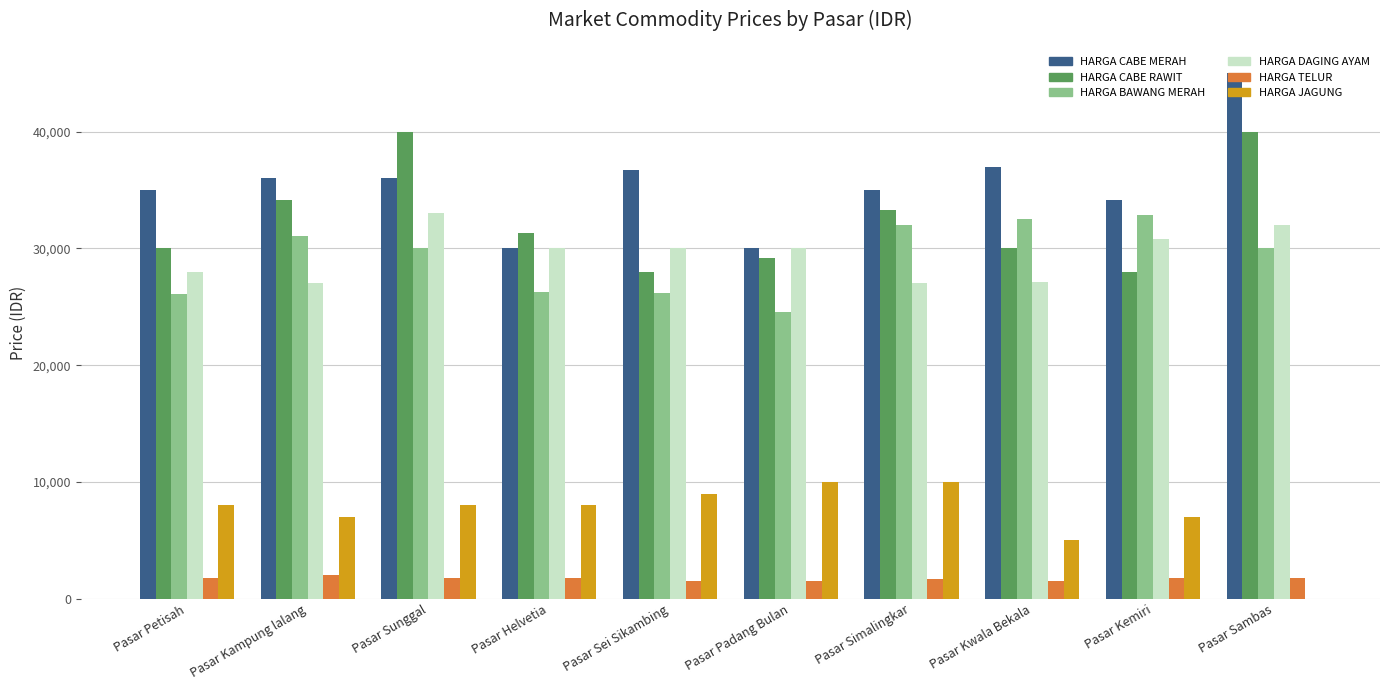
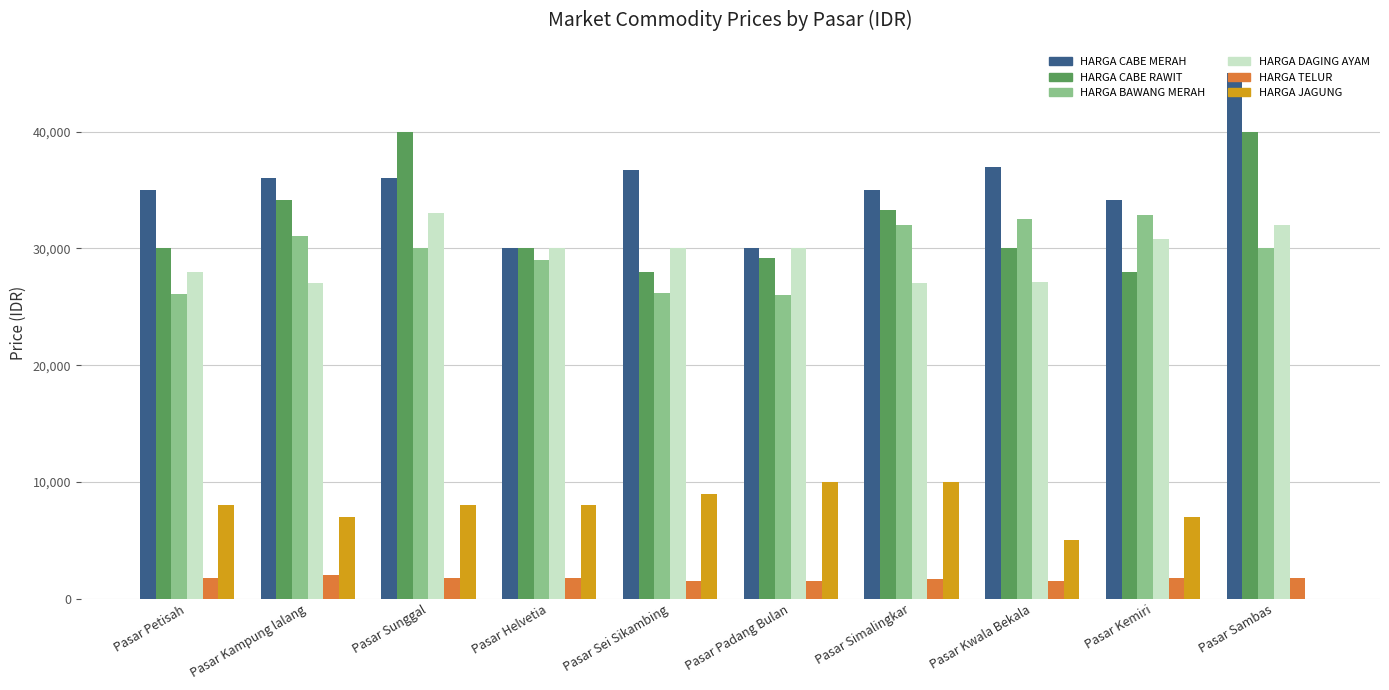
HARGA CABE RAWIT, Pasar Helvetia: 31,300 -> 30,000
HARGA BAWANG MERAH, Pasar Helvetia: 26,200 -> 29,000
HARGA BAWANG MERAH, Pasar Padang Bulan: 24,600 -> 26,000
